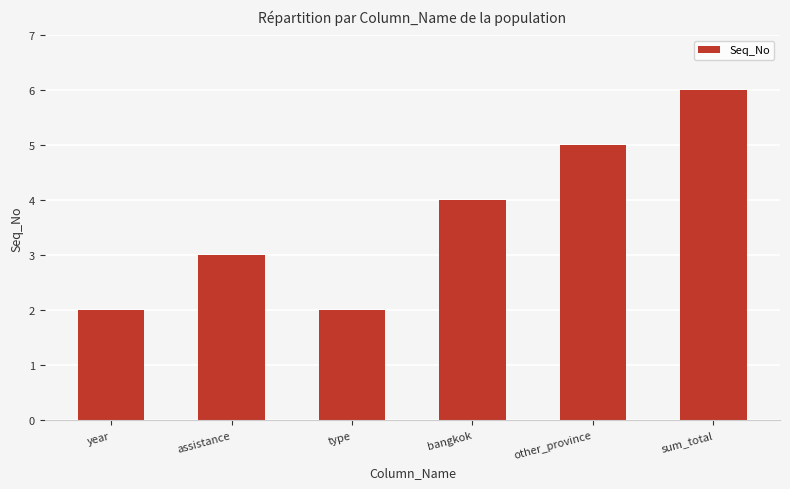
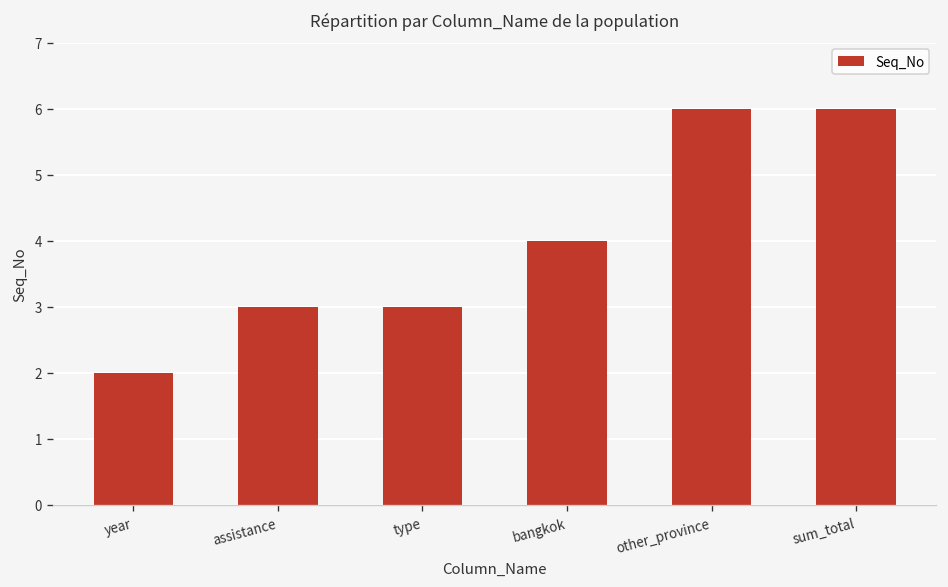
type: 2 -> 3
other_province: 5 -> 6
